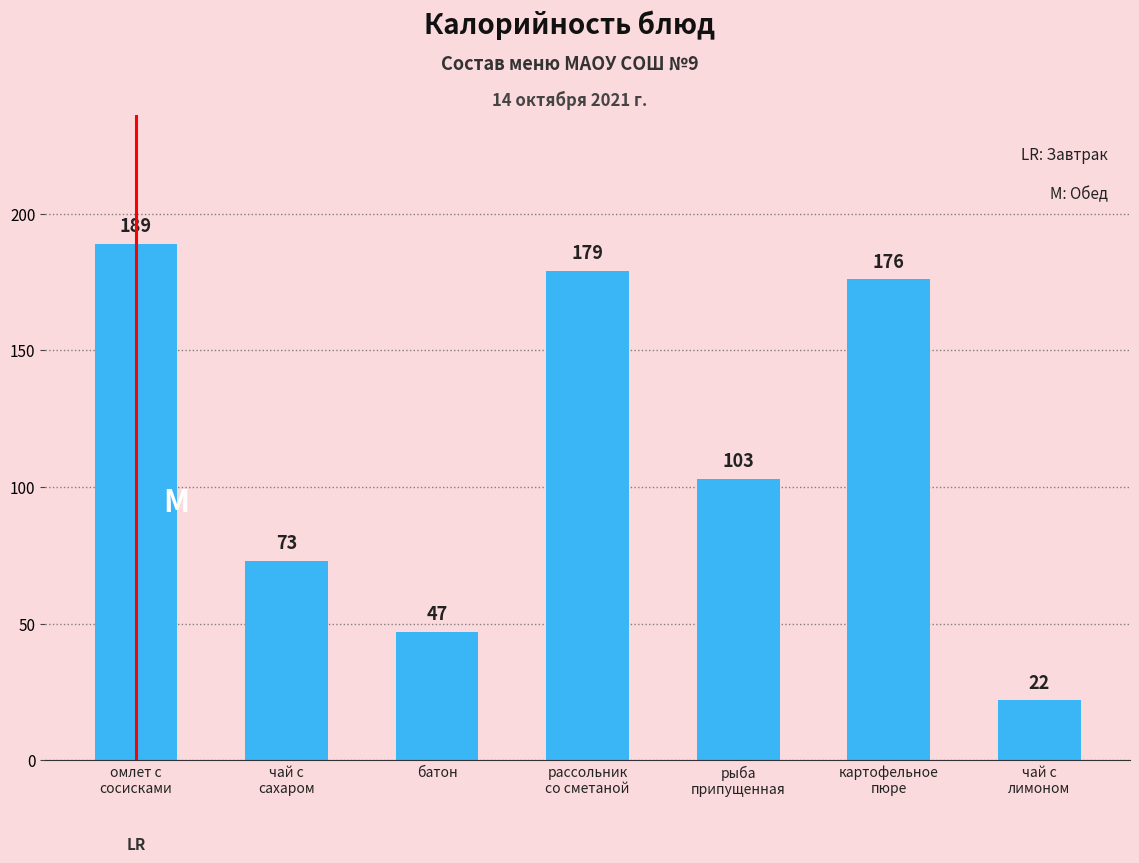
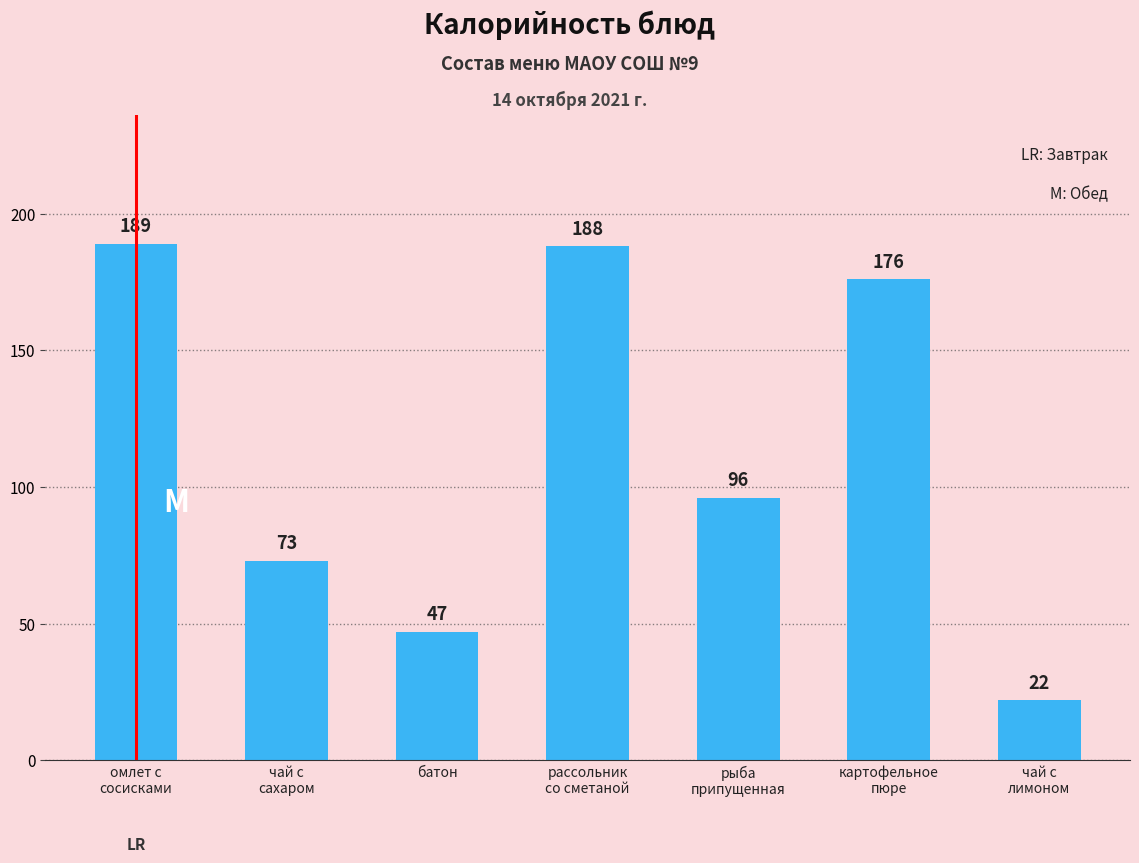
рассольник со сметаной: 179 -> 188
рыба припущенная: 103 -> 96
